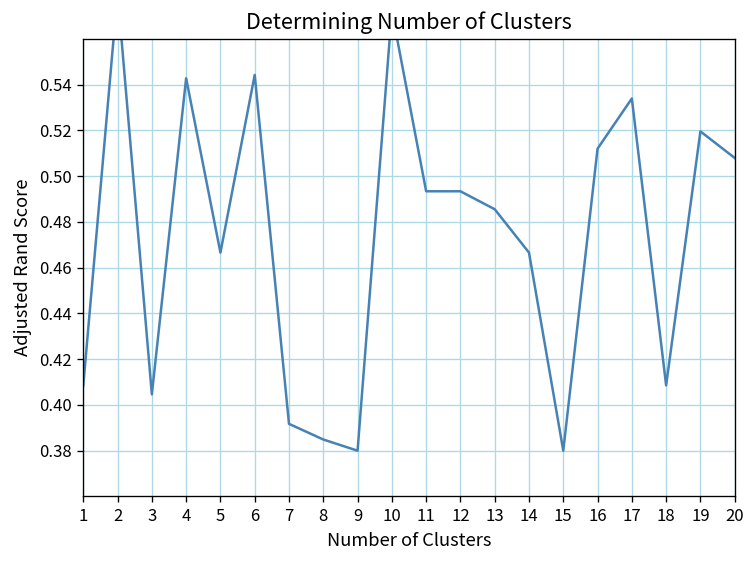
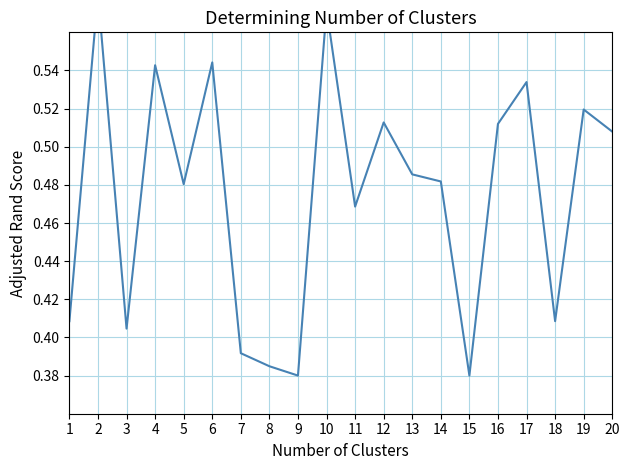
5: 0.467 -> 0.480
11: 0.493 -> 0.469
12: 0.493 -> 0.513
14: 0.467 -> 0.482
